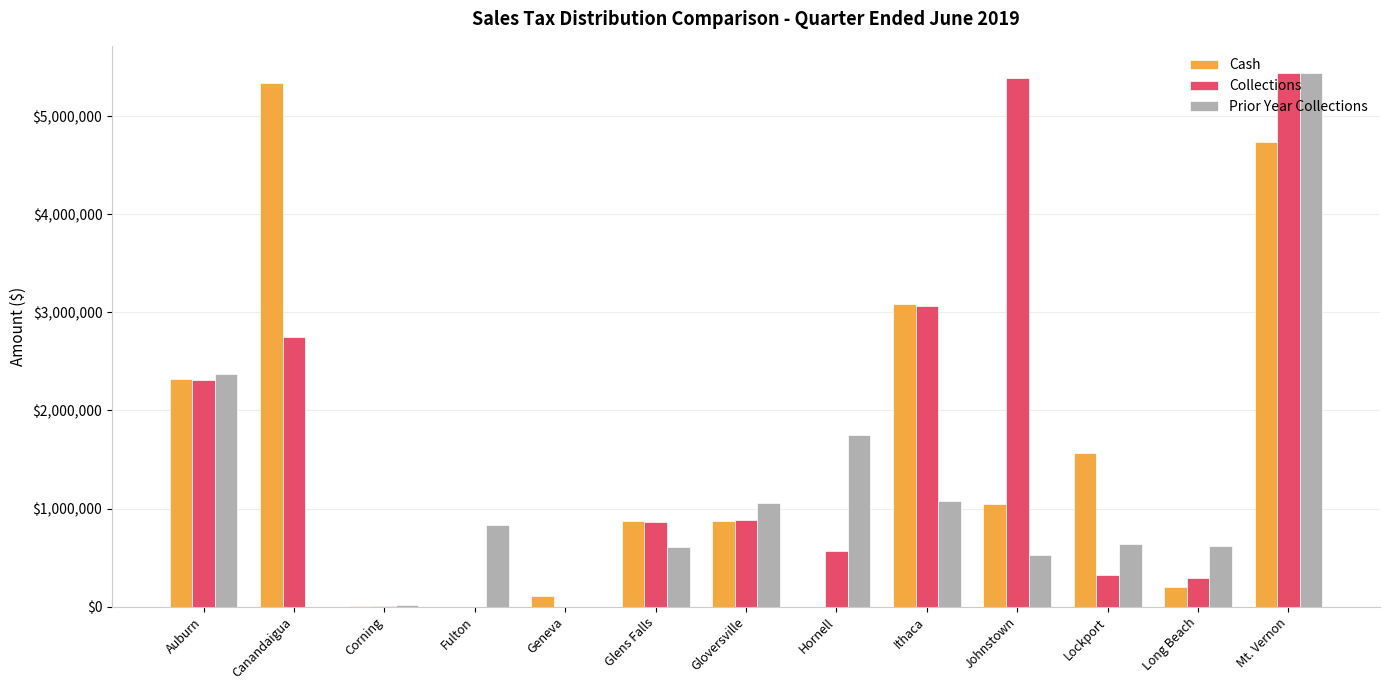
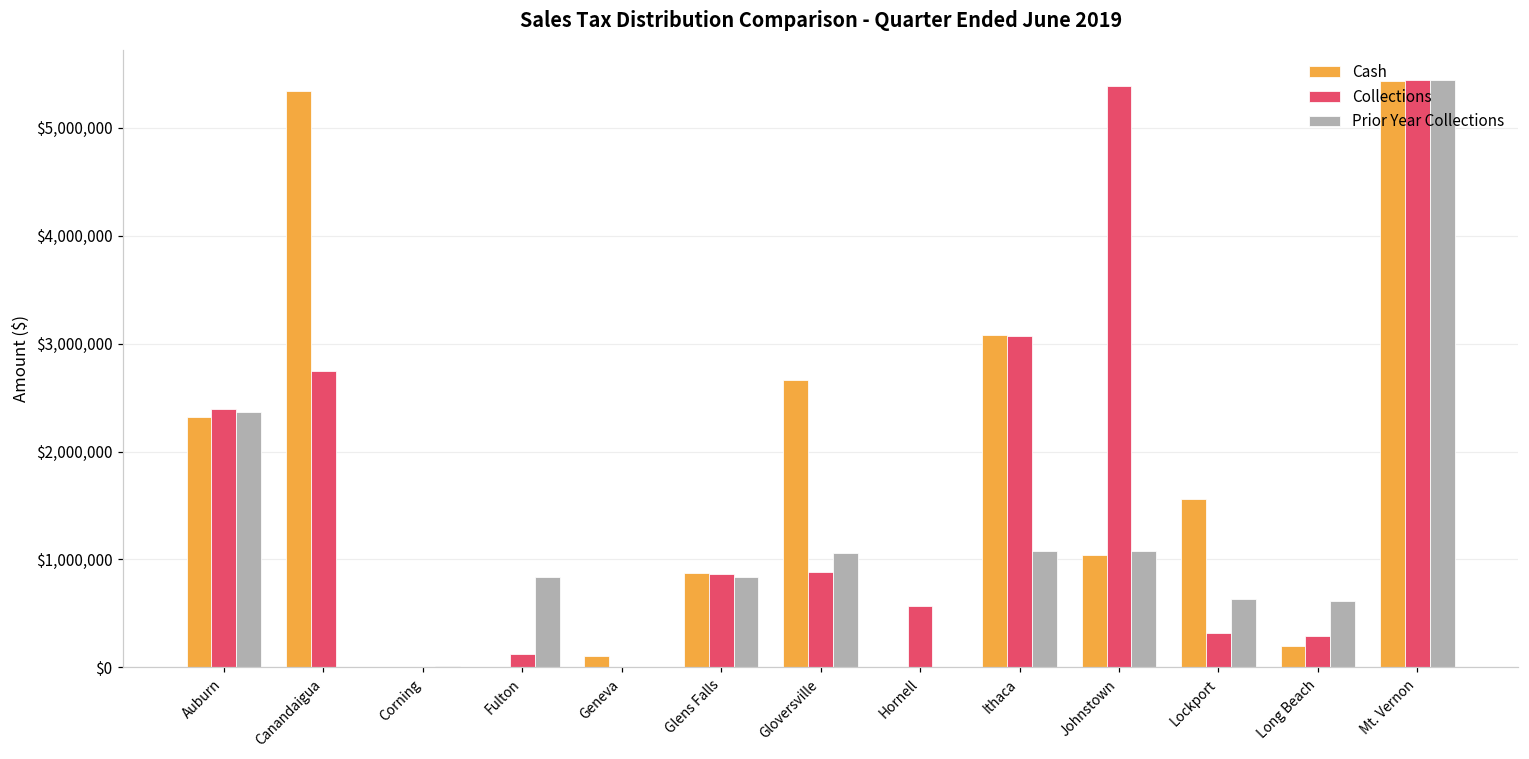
Collections, Auburn: $2,300,000 -> $2,400,000
Collections, Fulton: $0 -> $100,000
Prior Year Collections, Glens Falls: $600,000 -> $800,000
Cash, Gloversville: $900,000 -> $2,700,000
Prior Year Collections, Hornell: $1,700,000 -> $0
Prior Year Collections, Johnstown: $500,000 -> $1,100,000
Cash, Mt. Vernon: $4,700,000 -> $5,400,000
